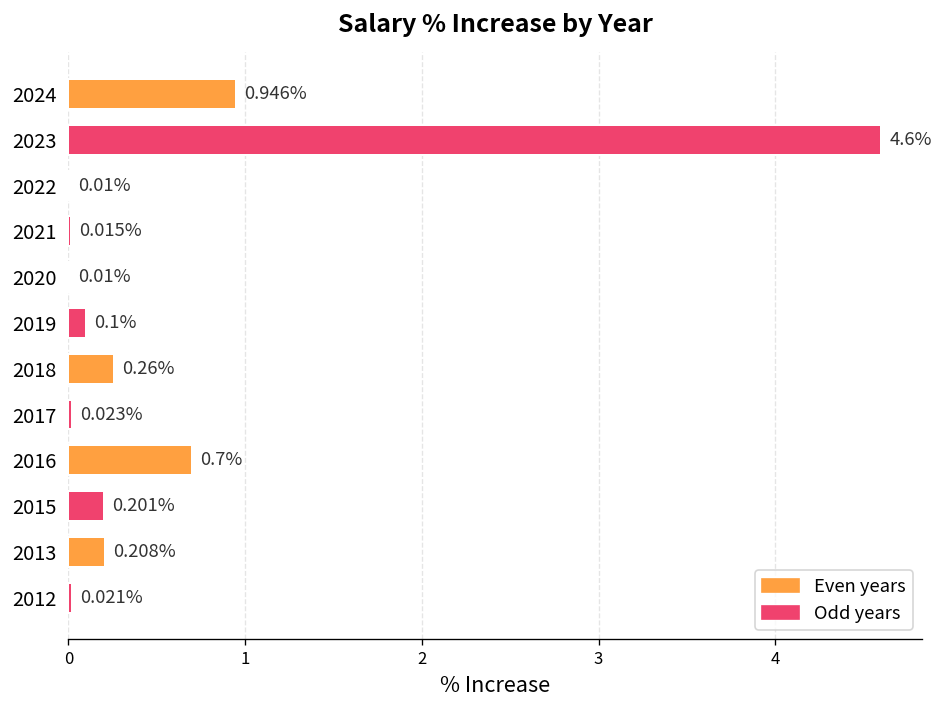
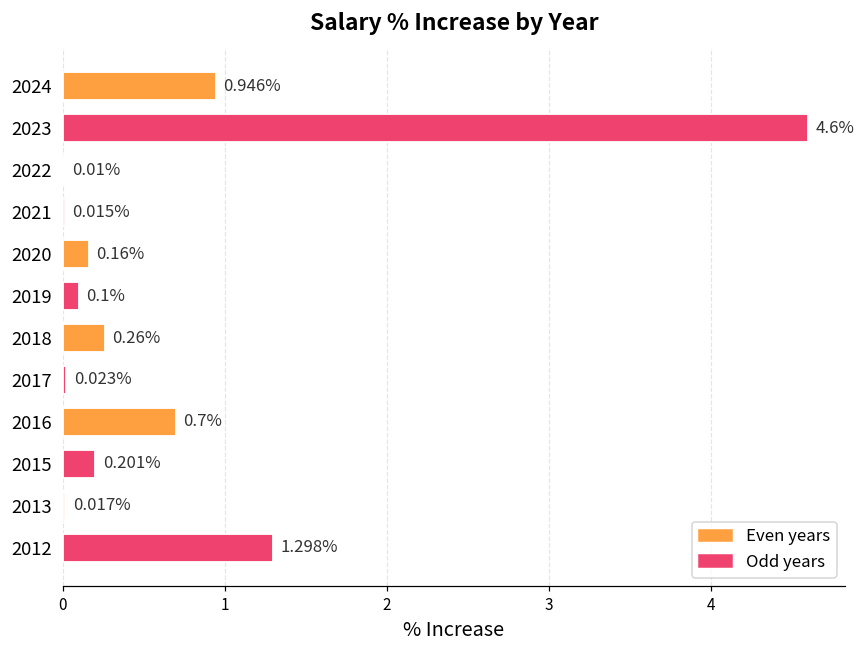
2020: 0.01% -> 0.16%
2013: 0.208% -> 0.017%
2012: 0.021% -> 1.298%
